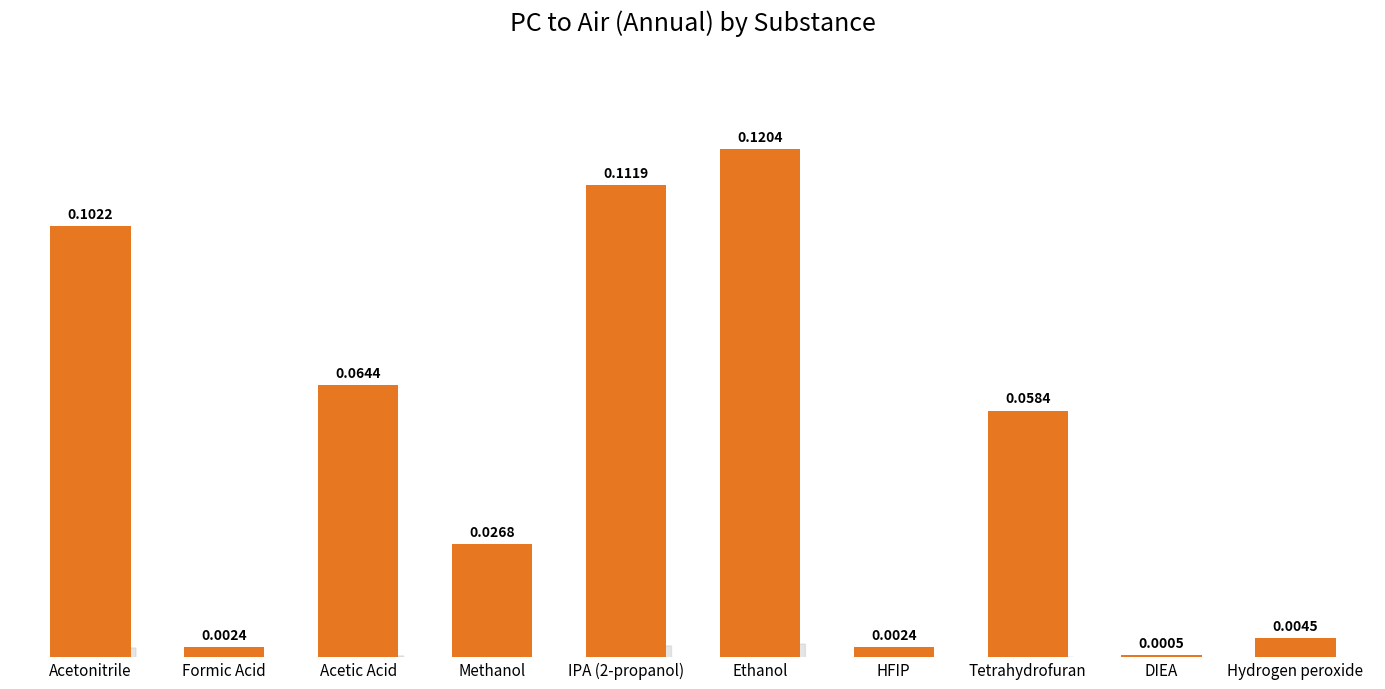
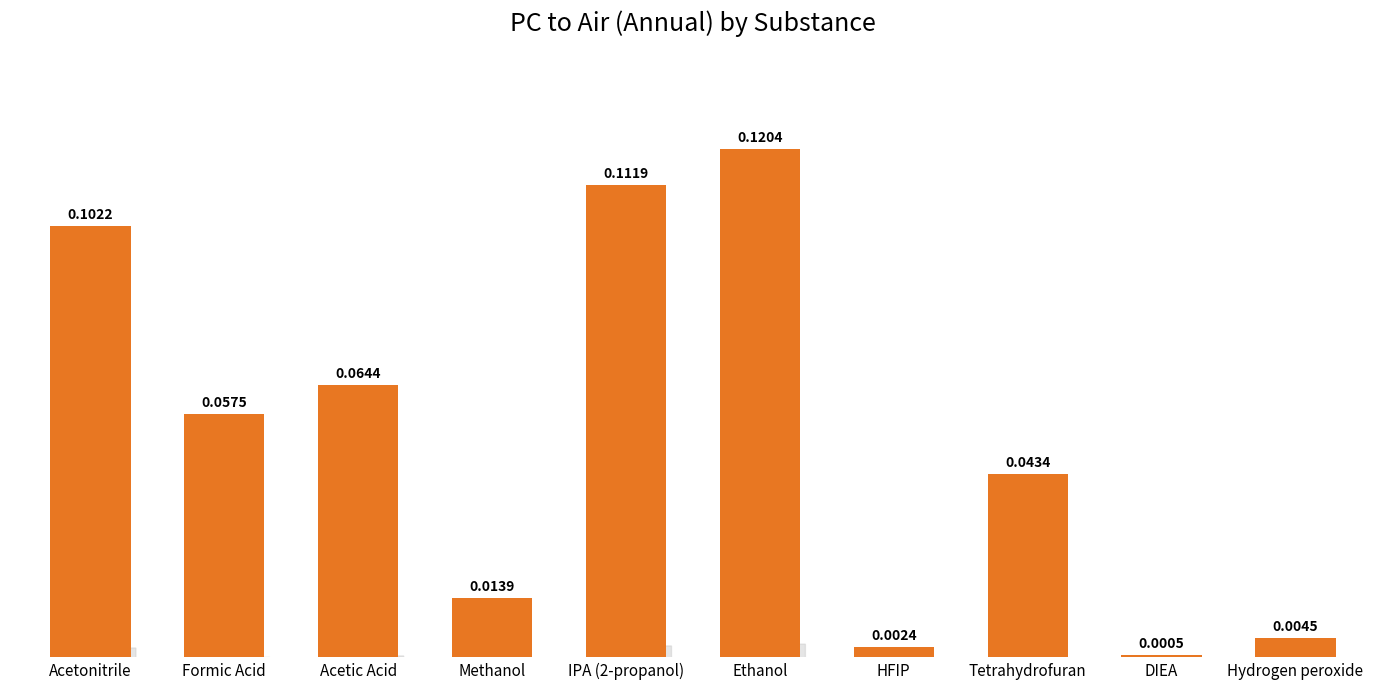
Formic Acid: 0.0024 -> 0.0575
Methanol: 0.0268 -> 0.0139
Tetrahydrofuran: 0.0584 -> 0.0434
